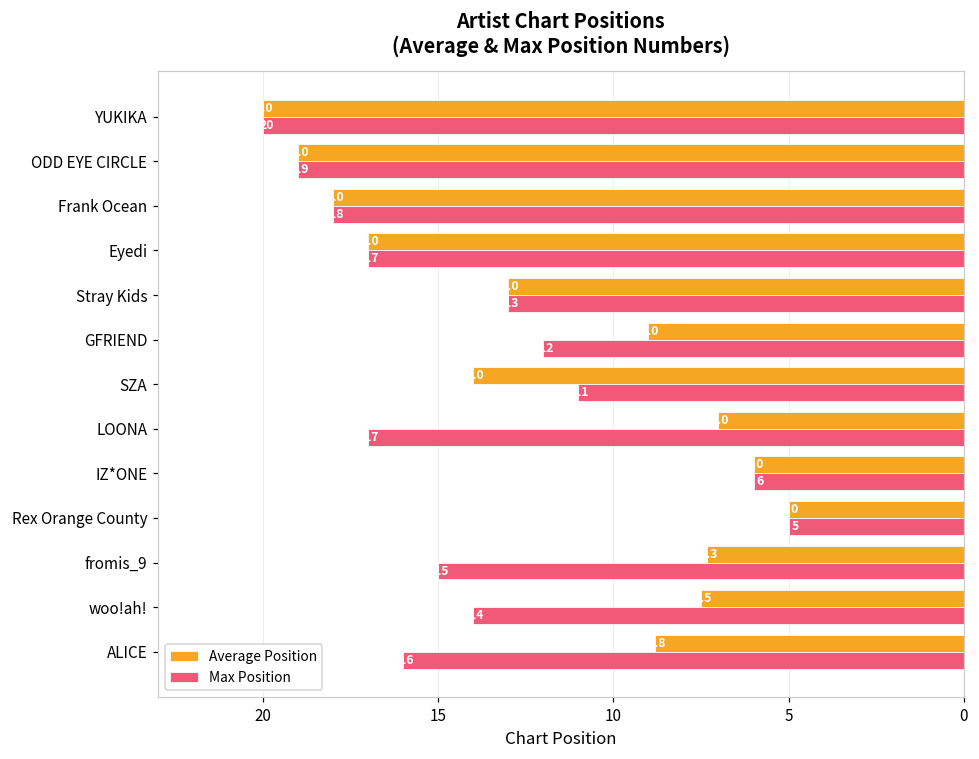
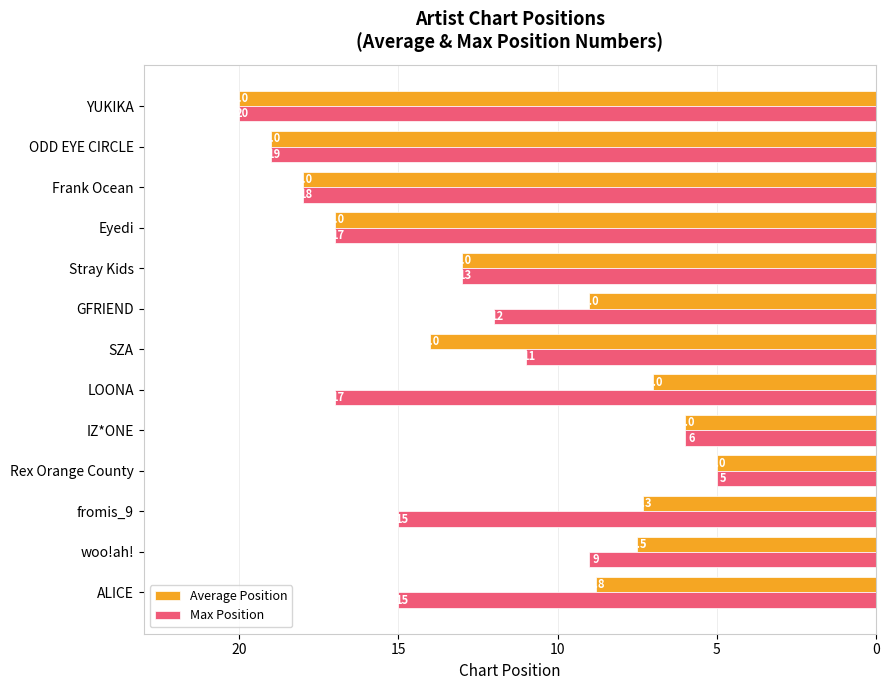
Max Position, woo!ah!: 14 -> 9
Max Position, ALICE: 16 -> 15
